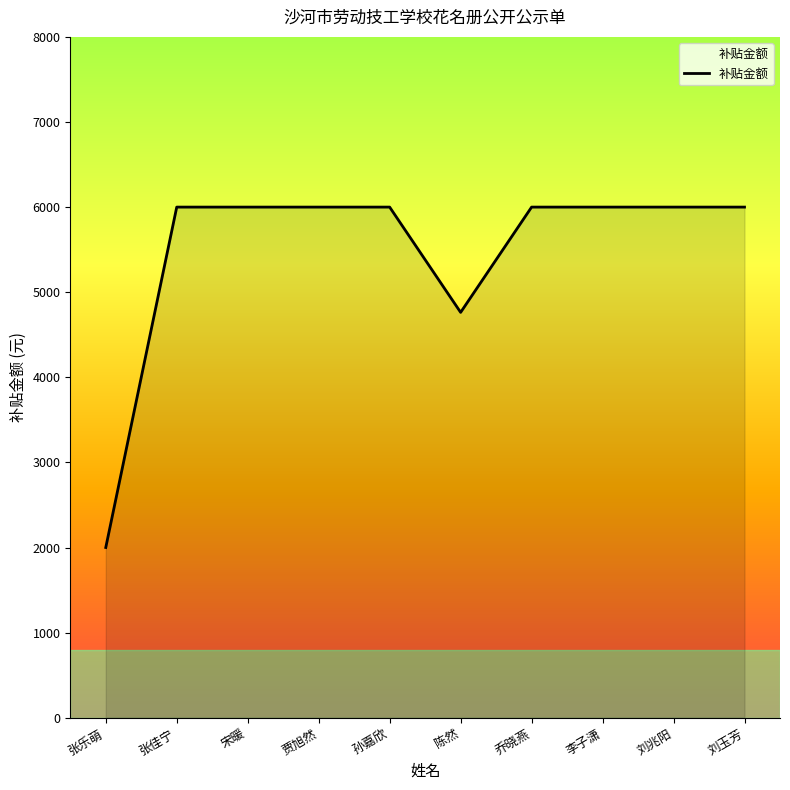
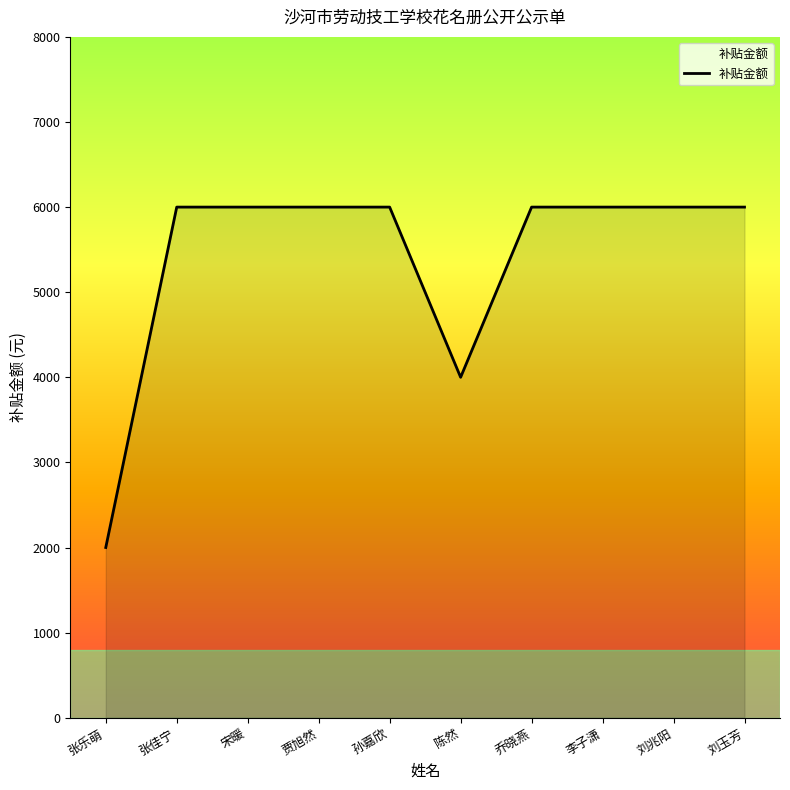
陈然: 4800 -> 4000
